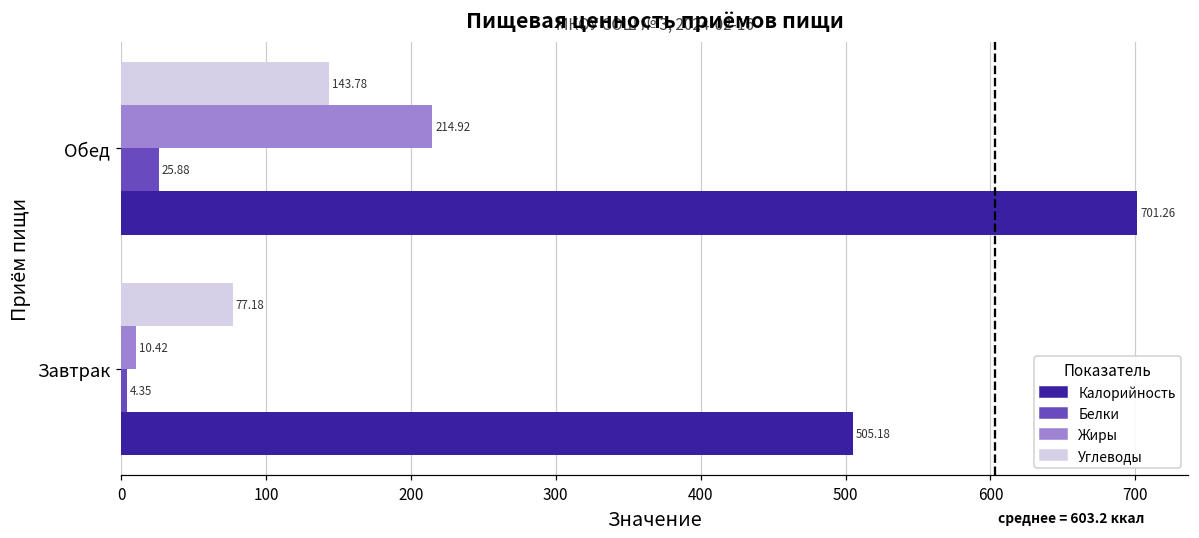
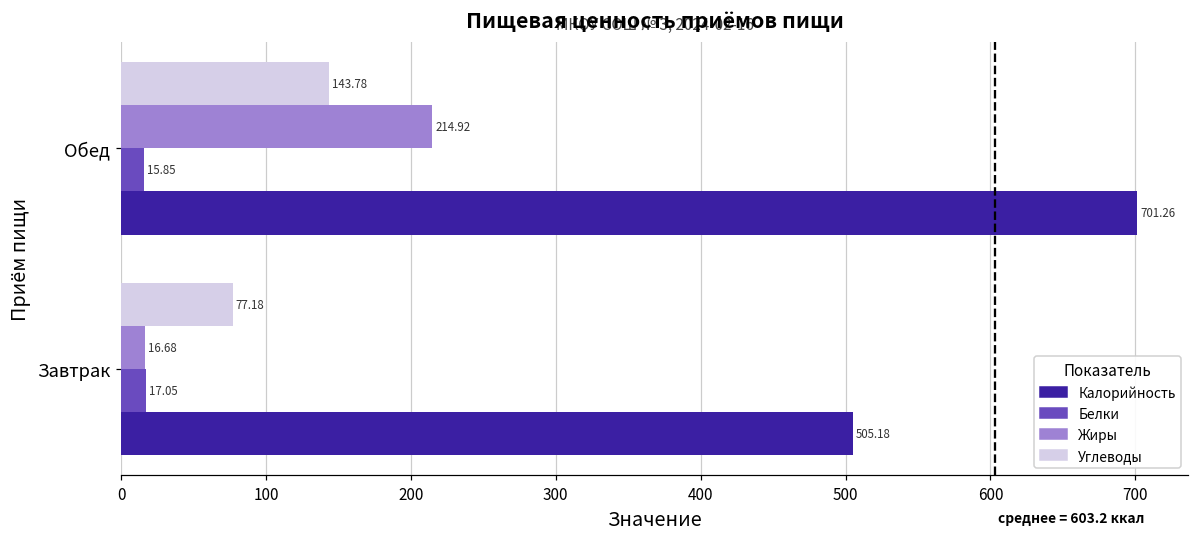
Белки, Обед: 25.88 -> 15.85
Жиры, Завтрак: 10.42 -> 16.68
Белки, Завтрак: 4.35 -> 17.05
